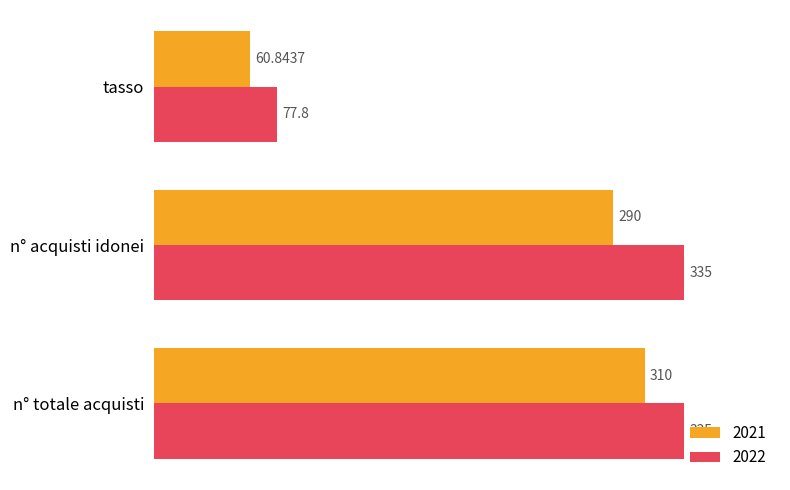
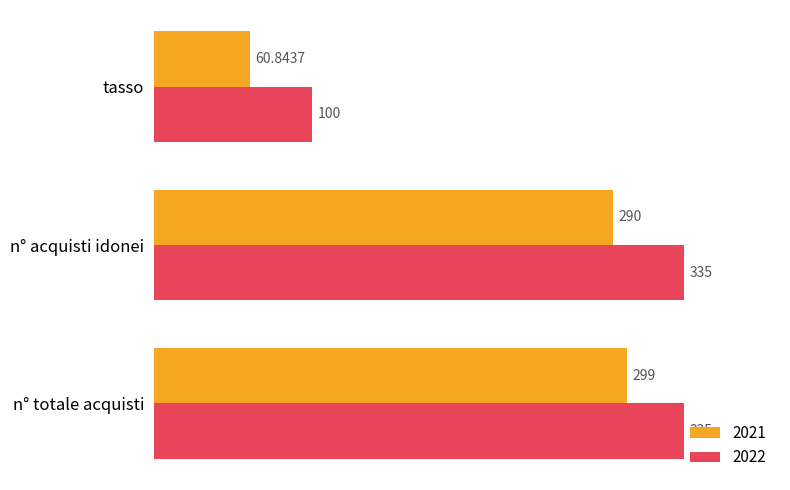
2022, tasso: 77.8 -> 100
2021, n° totale acquisti: 310 -> 299
